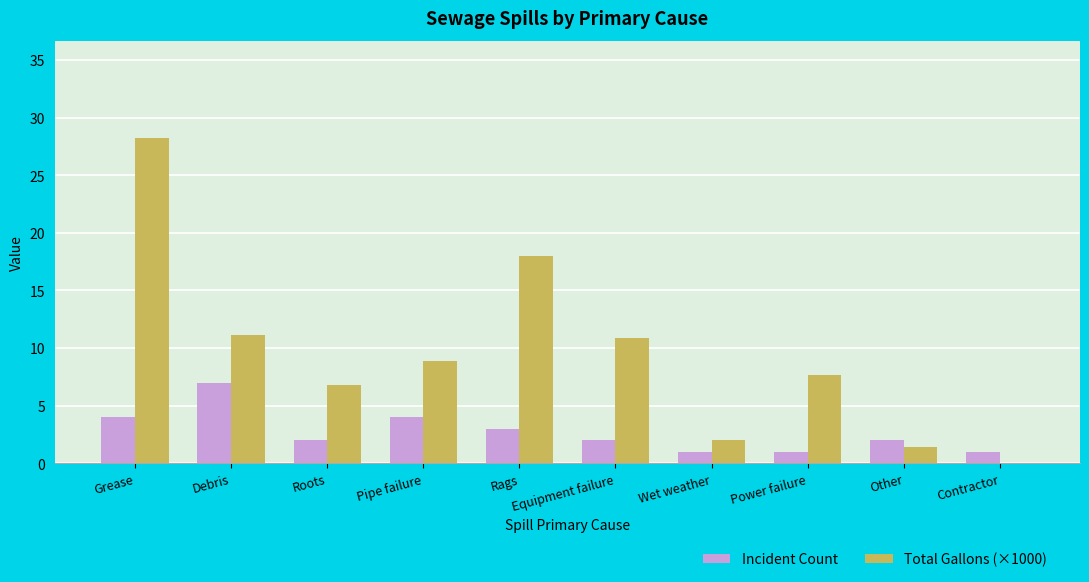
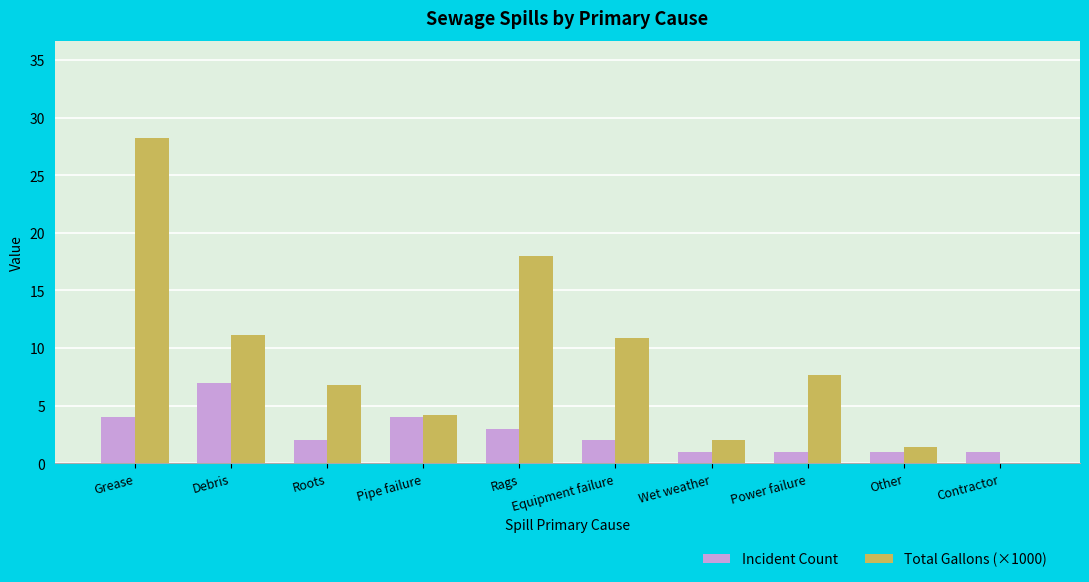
Total Gallons (×1000), Pipe failure: 8.9 -> 4.2
Incident Count, Other: 2 -> 1
